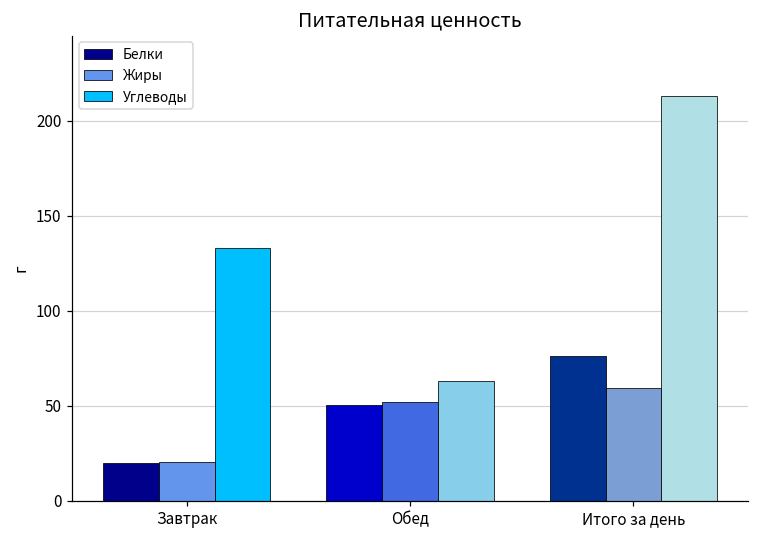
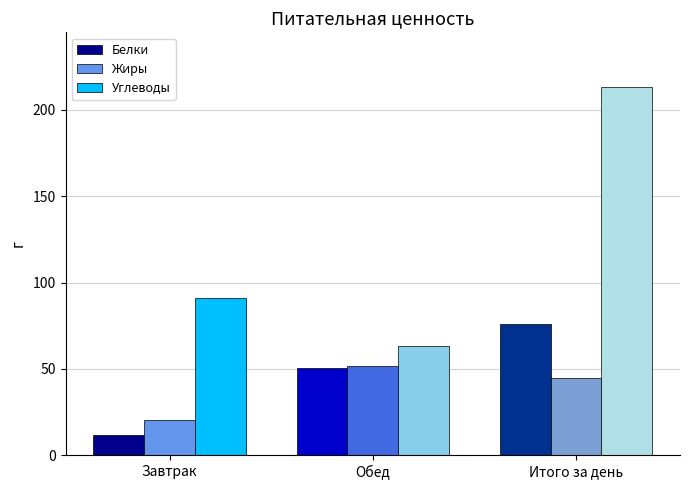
Белки, Завтрак: 20 -> 12
Углеводы, Завтрак: 133 -> 91
Жиры, Итого за день: 60 -> 45
